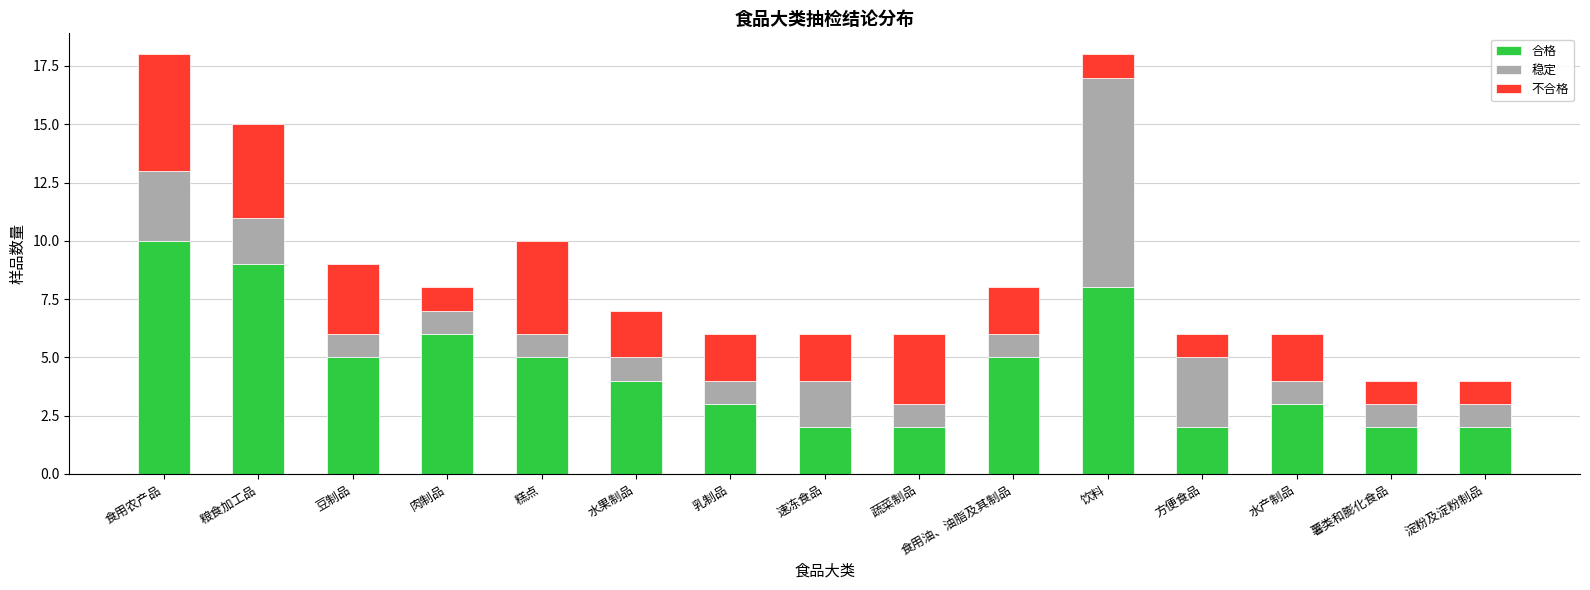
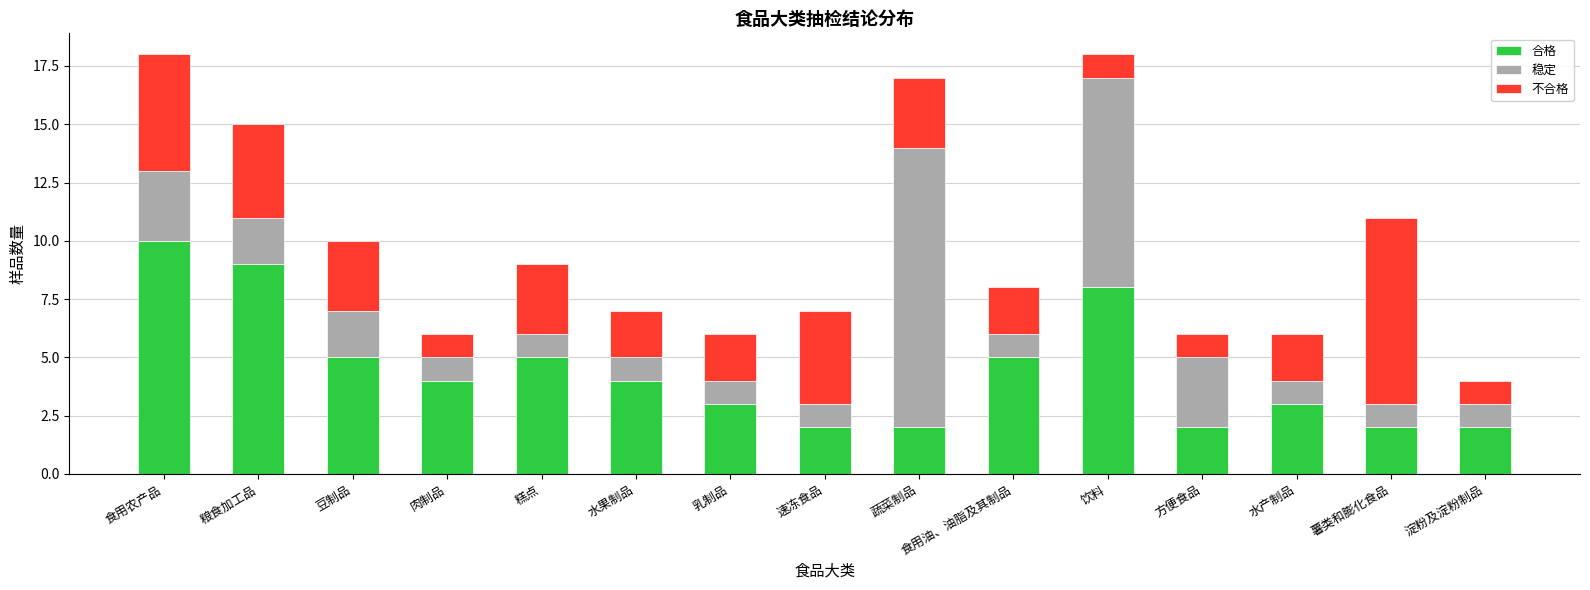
稳定, 豆制品: 1 -> 2
合格, 肉制品: 6 -> 4
不合格, 糕点: 4 -> 3
稳定, 速冻食品: 2 -> 1
不合格, 速冻食品: 2 -> 4
稳定, 蔬菜制品: 1 -> 12
不合格, 薯类和膨化食品: 1 -> 8
